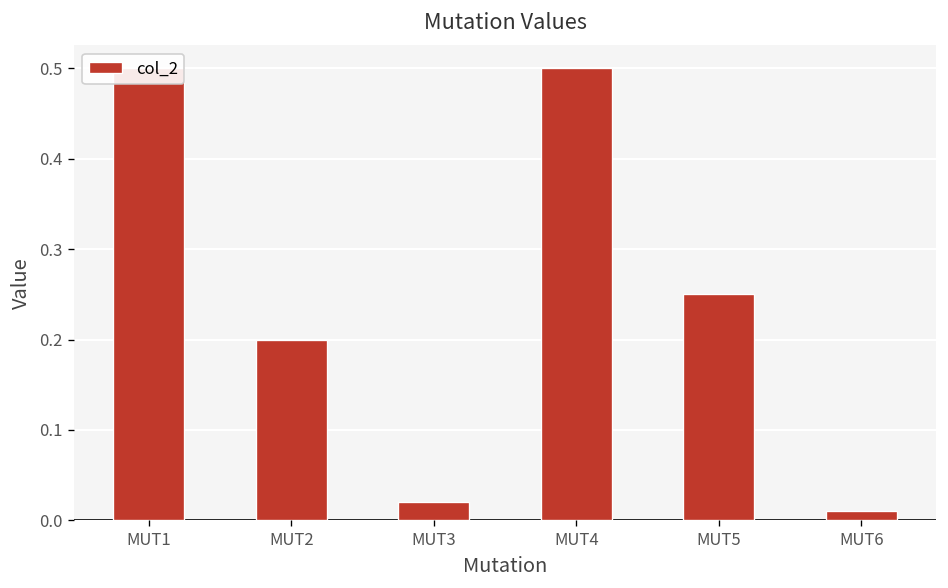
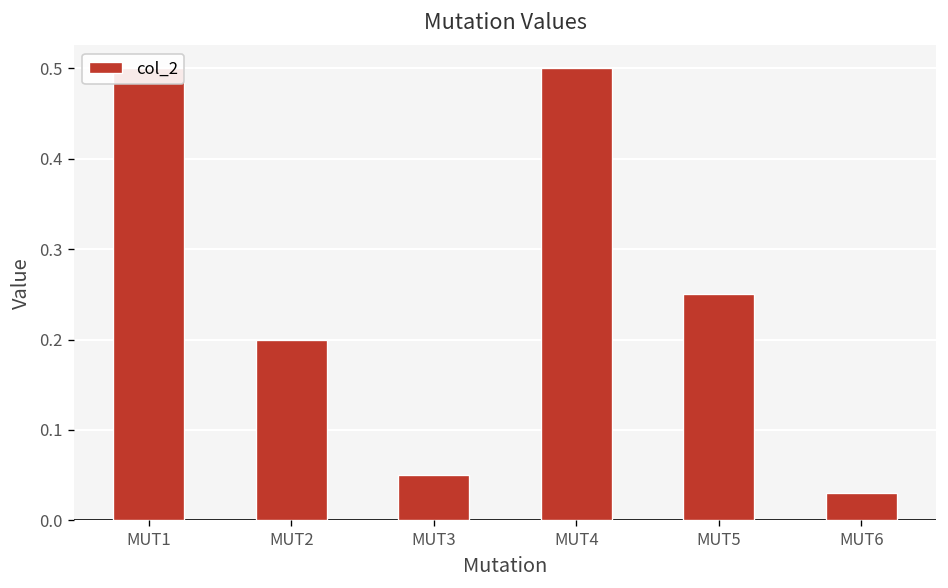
MUT3: 0.02 -> 0.05
MUT6: 0.01 -> 0.03
